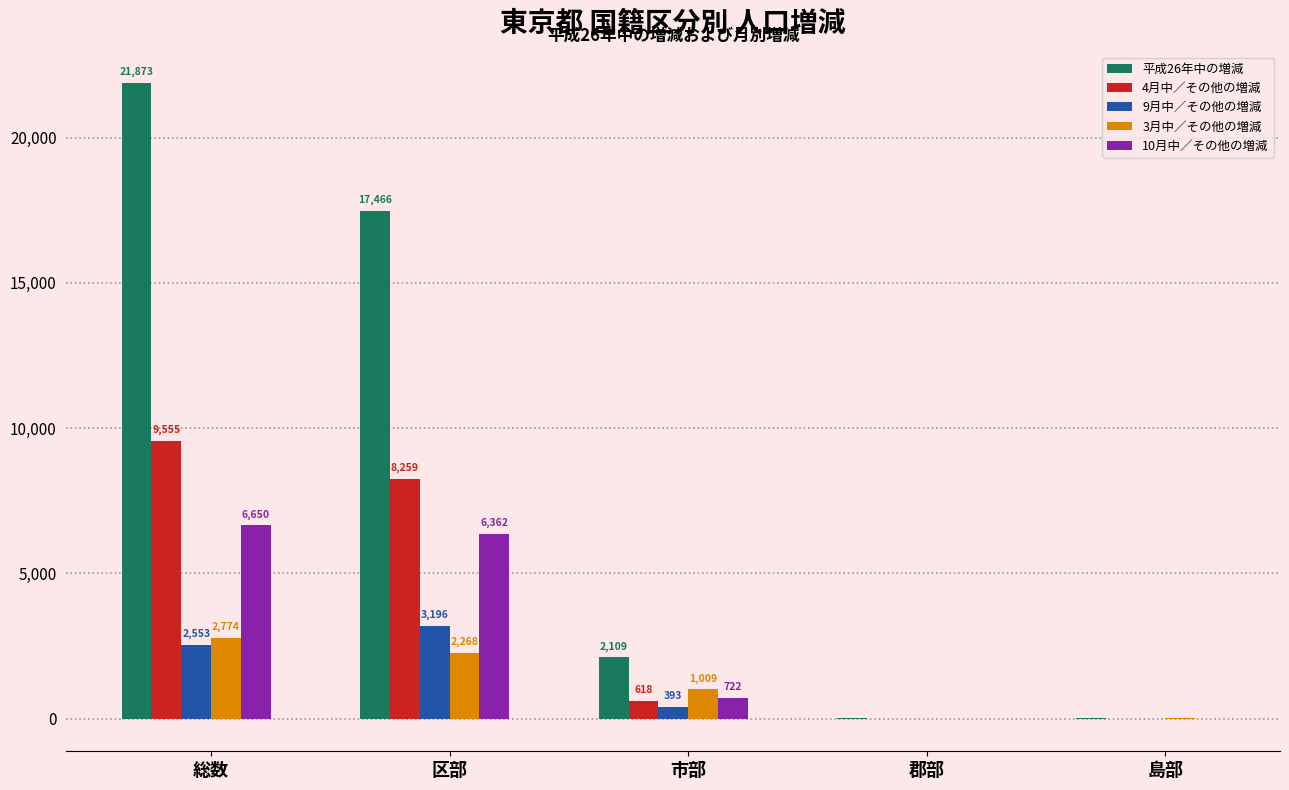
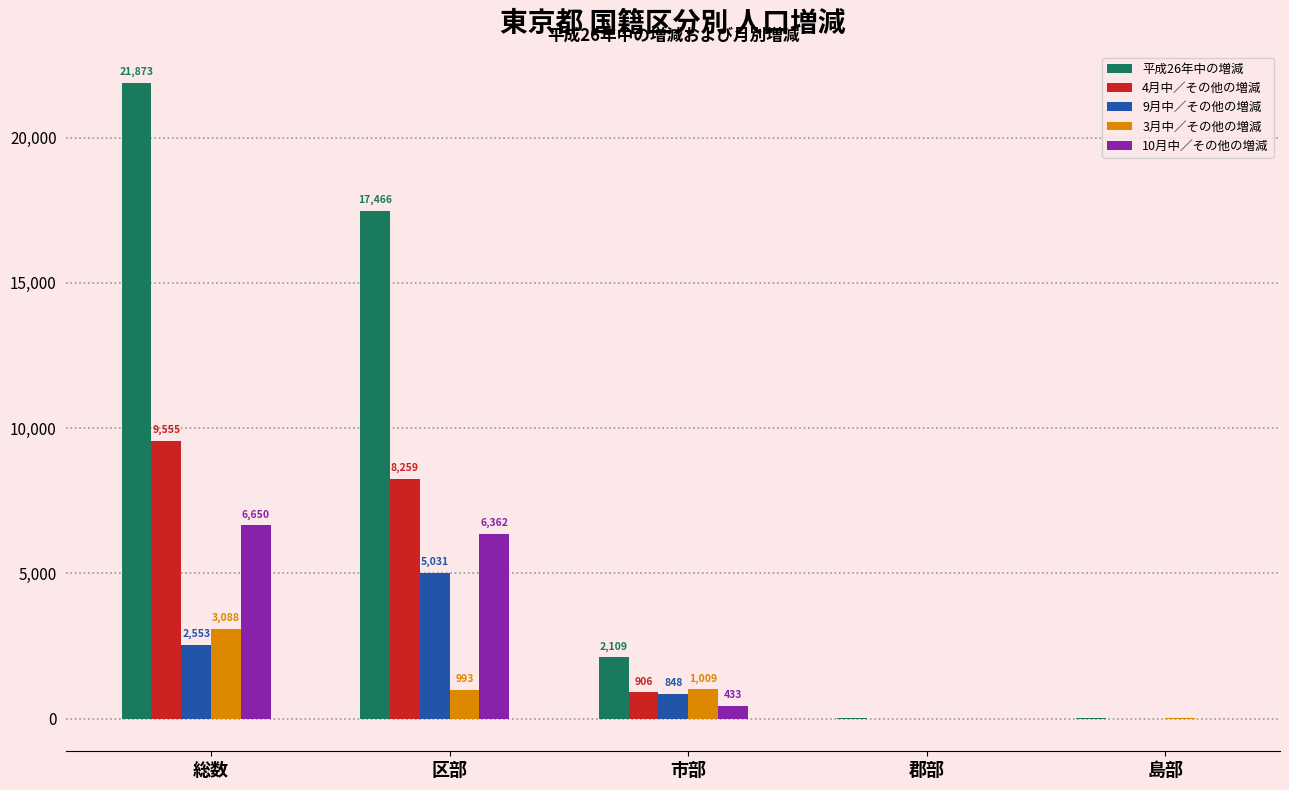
3月中／その他の増減, 総数: 2,774 -> 3,088
9月中／その他の増減, 区部: 3,196 -> 5,031
3月中／その他の増減, 区部: 2,268 -> 993
4月中／その他の増減, 市部: 618 -> 906
9月中／その他の増減, 市部: 393 -> 848
10月中／その他の増減, 市部: 722 -> 433
